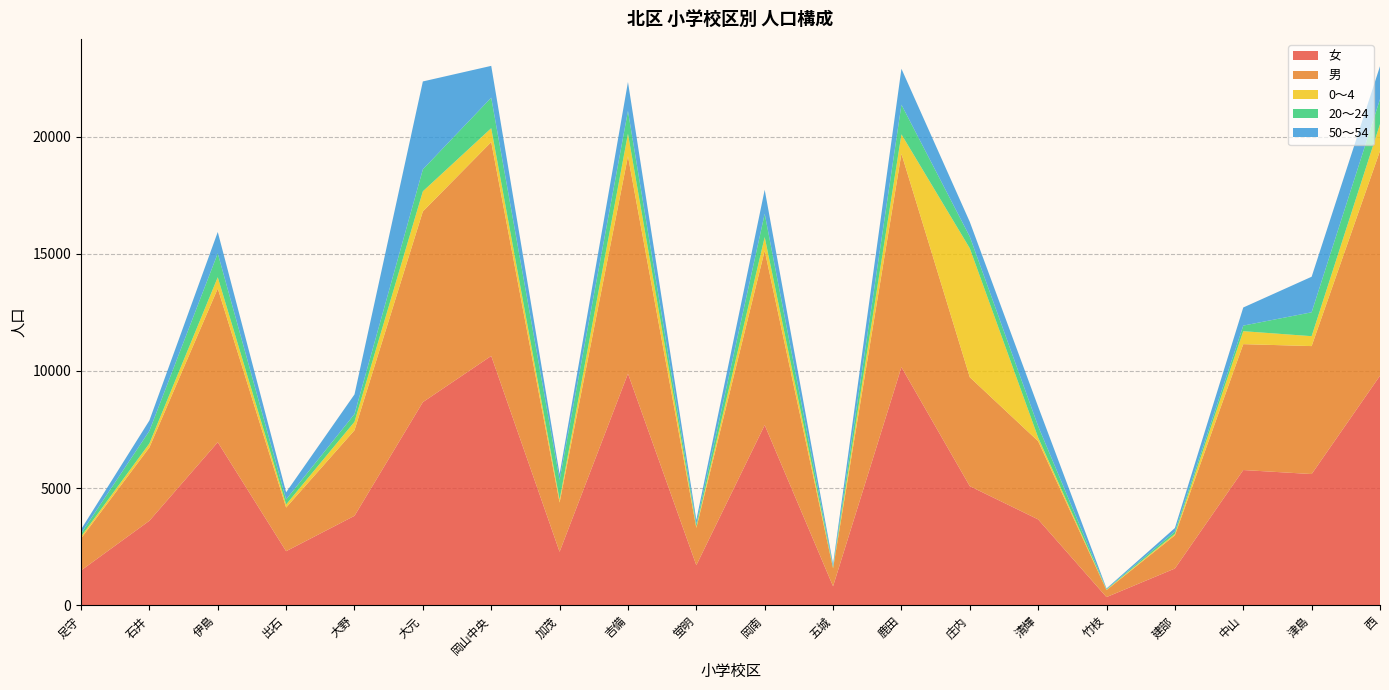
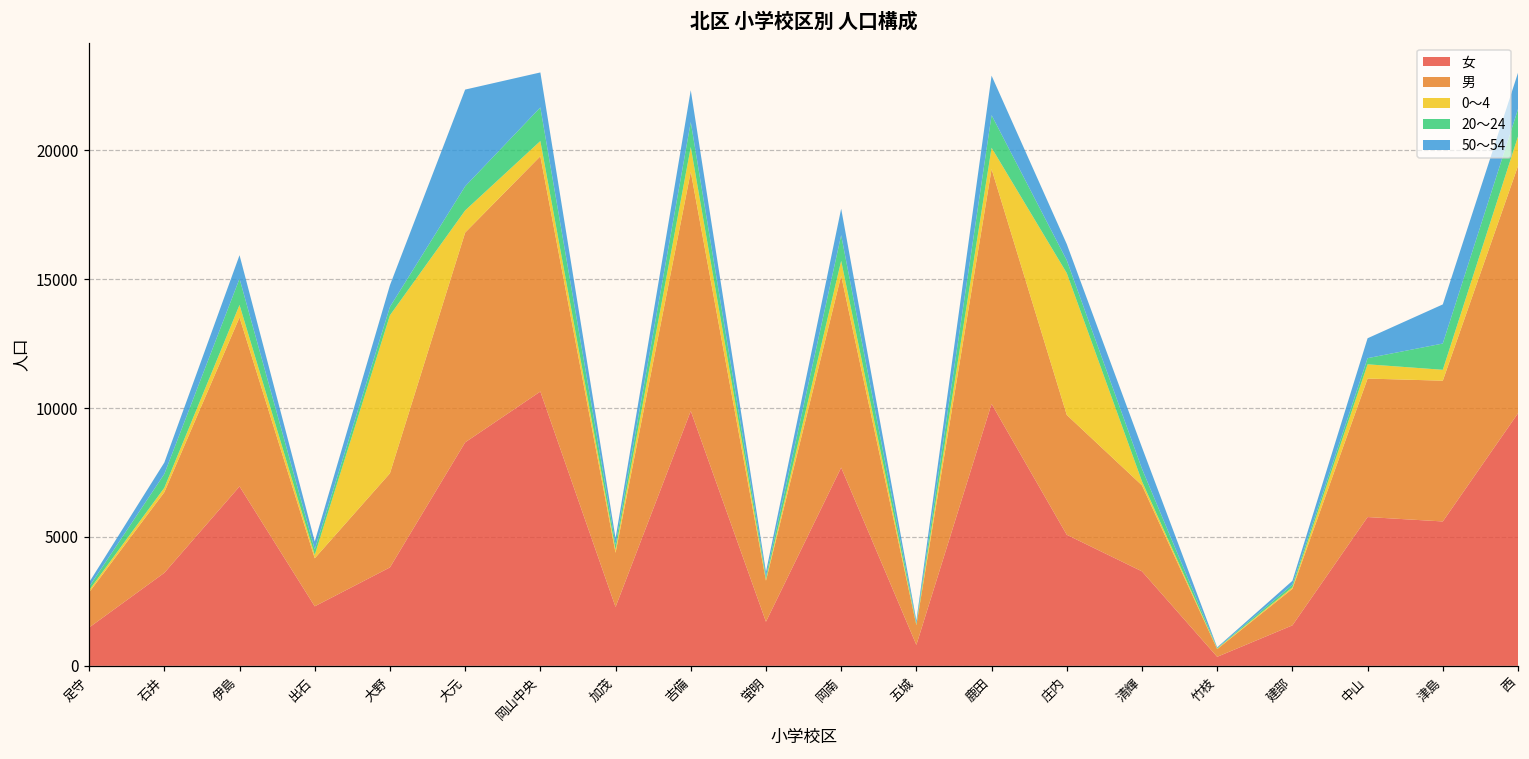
0～4, 大野: 400 -> 6100
20～24, 加茂: 800 -> 200
